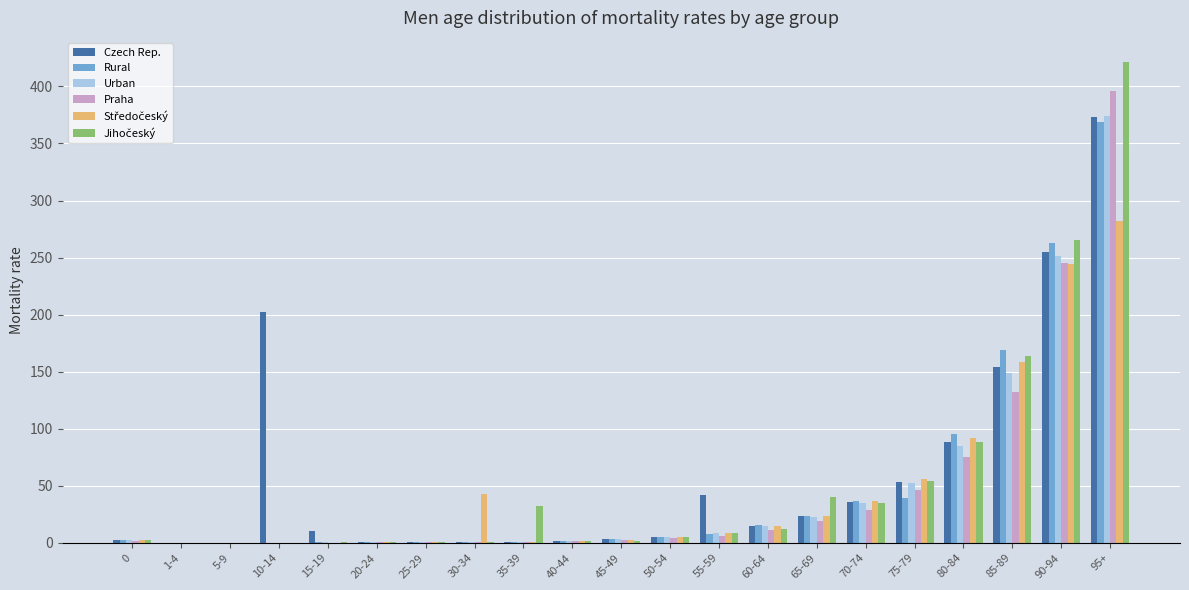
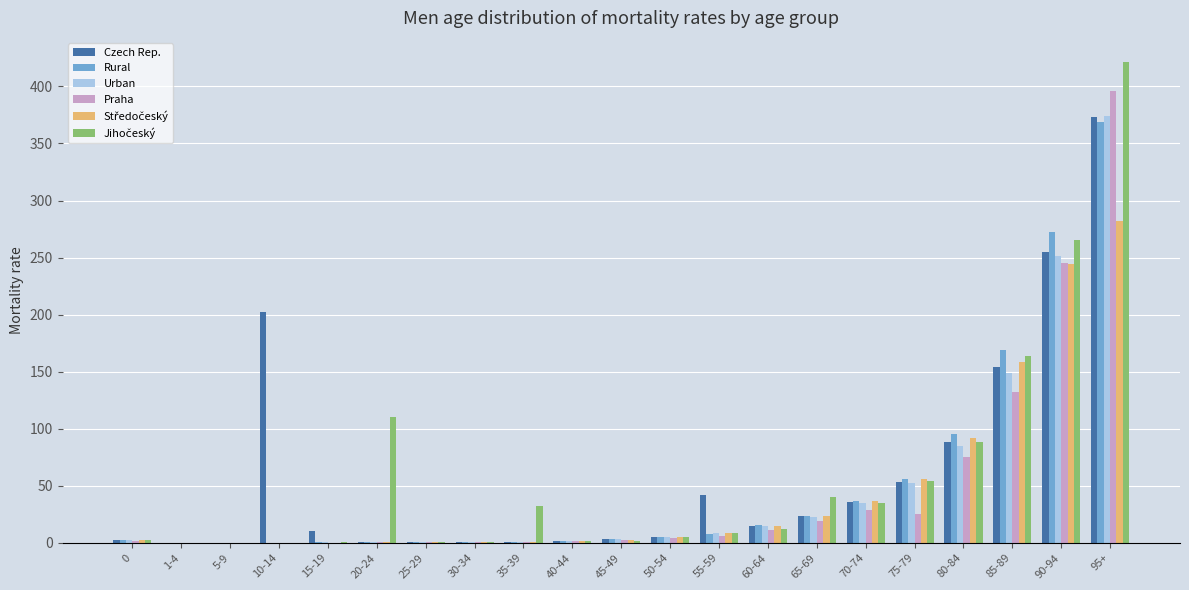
Jihočeský, 20-24: 1 -> 110
Středočeský, 30-34: 43 -> 1
Rural, 75-79: 39 -> 56
Praha, 75-79: 47 -> 25
Rural, 90-94: 263 -> 272
